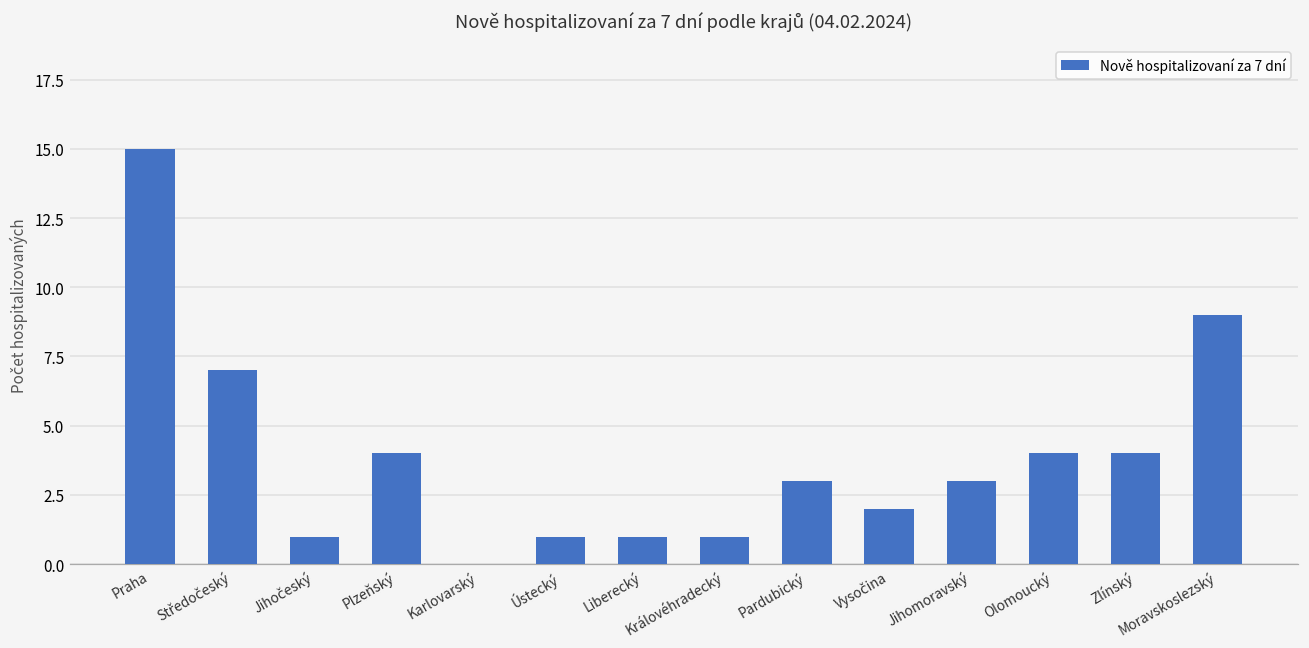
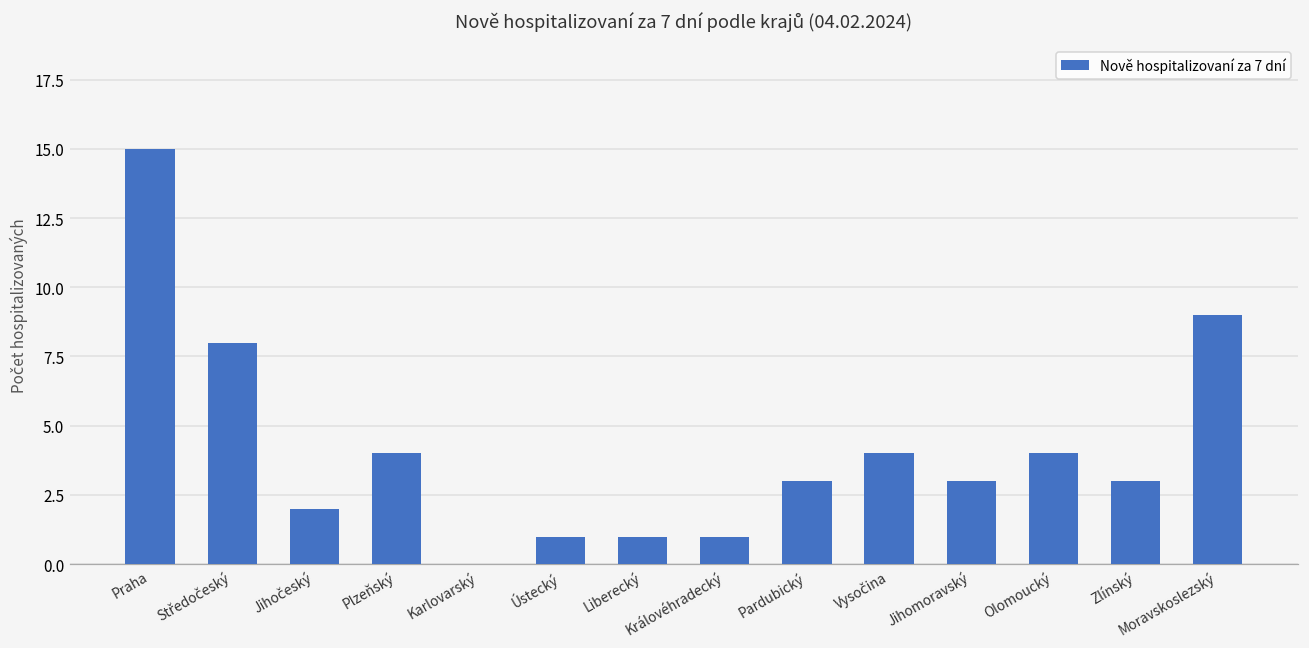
Středočeský: 7 -> 8
Jihočeský: 1 -> 2
Vysočina: 2 -> 4
Zlínský: 4 -> 3
